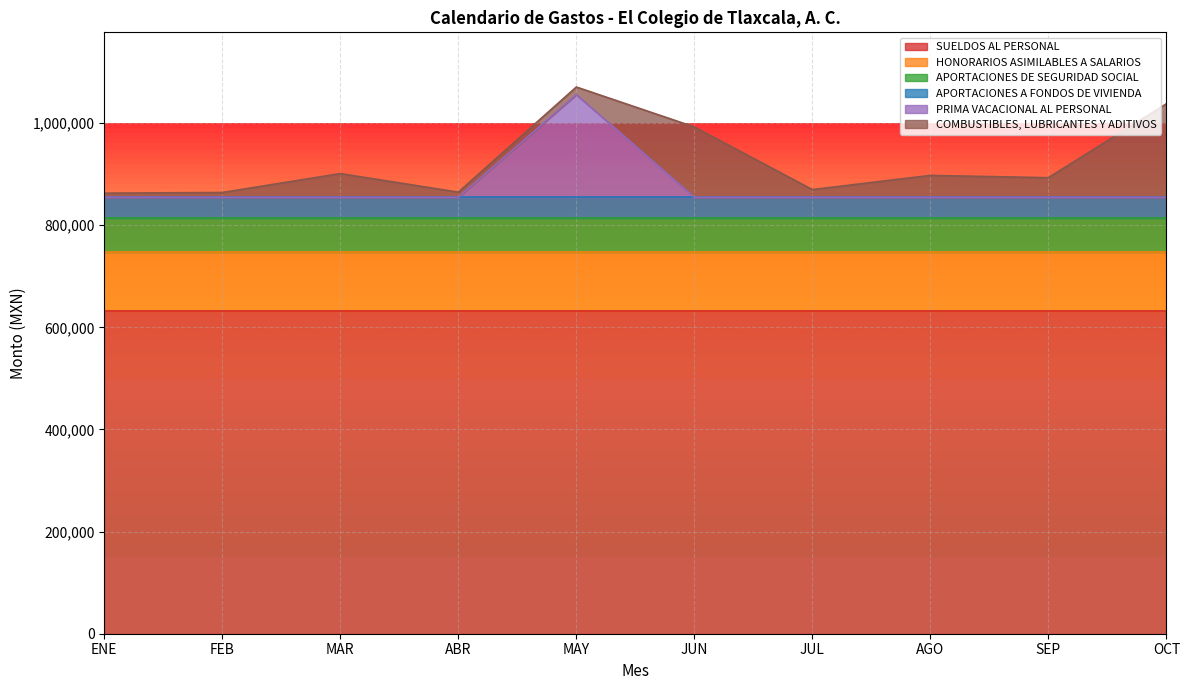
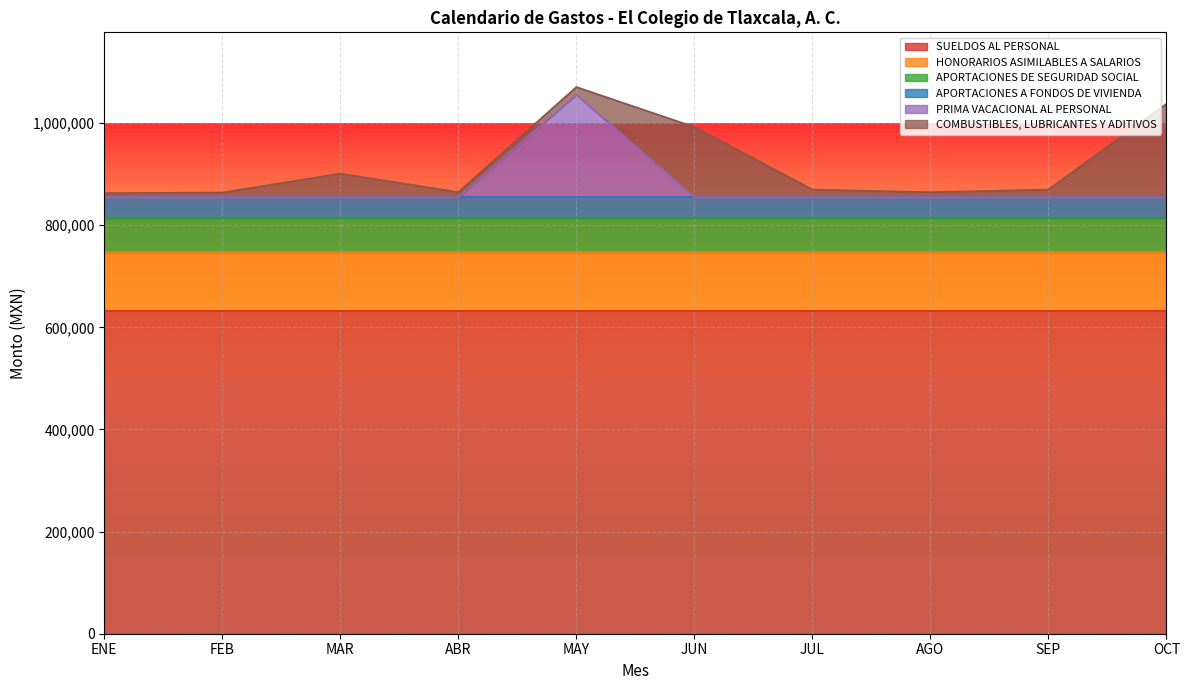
COMBUSTIBLES, LUBRICANTES Y ADITIVOS, AGO: 40,000 -> 10,000
COMBUSTIBLES, LUBRICANTES Y ADITIVOS, SEP: 40,000 -> 20,000
